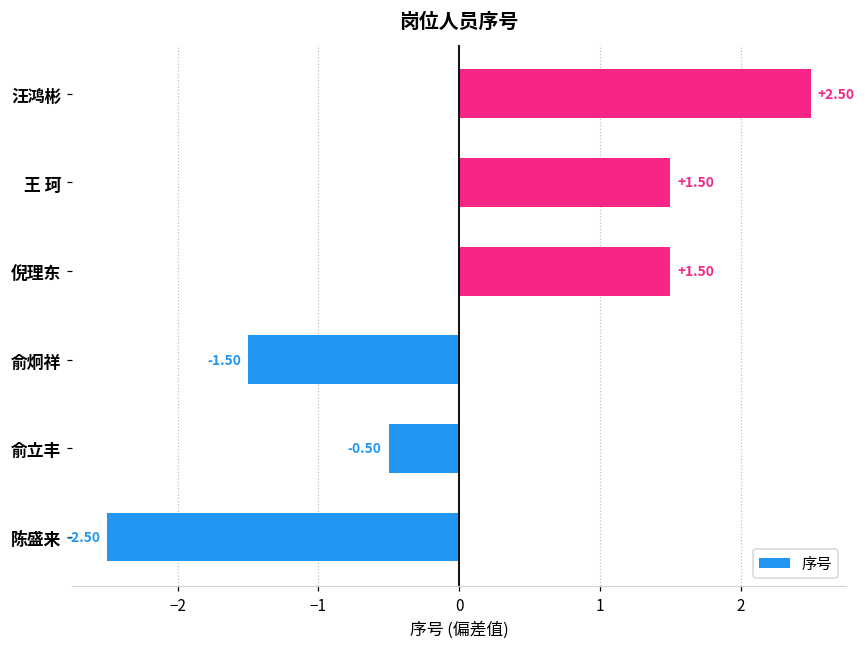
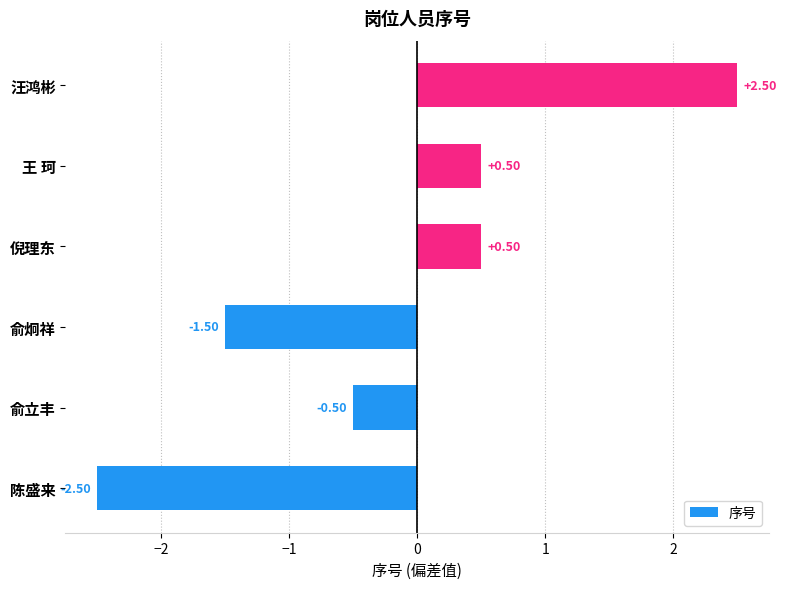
王 珂: +1.50 -> +0.50
倪理东: +1.50 -> +0.50
